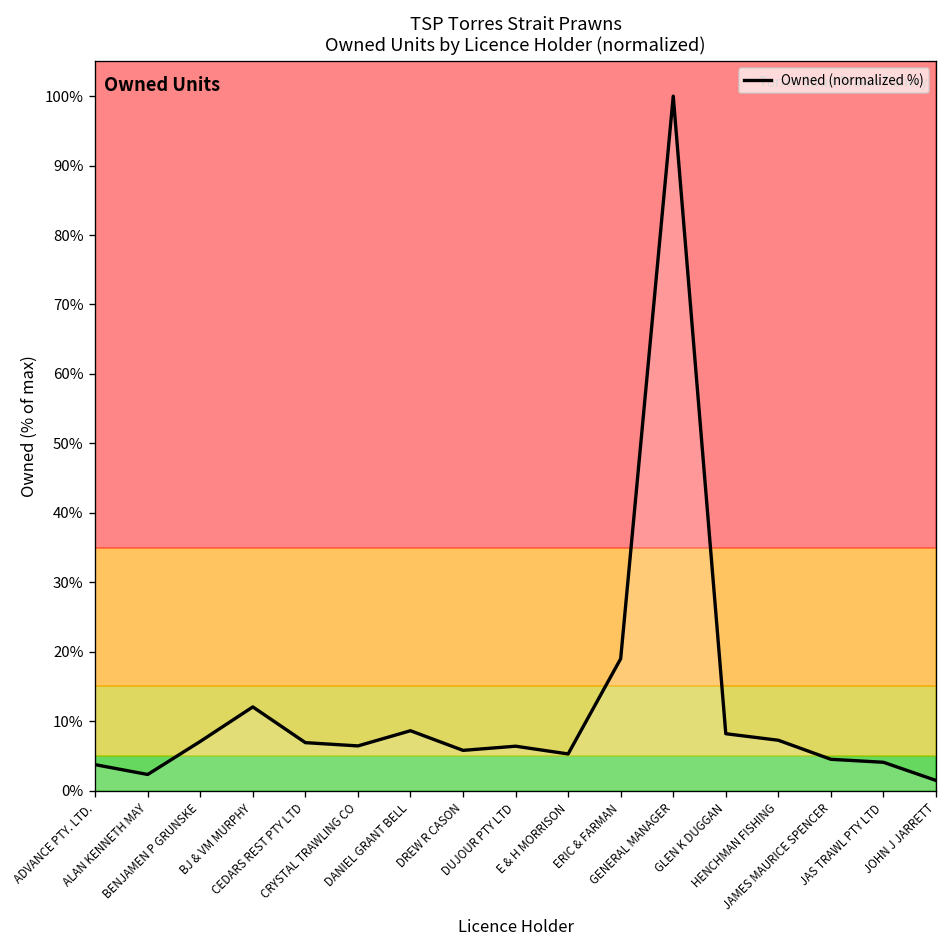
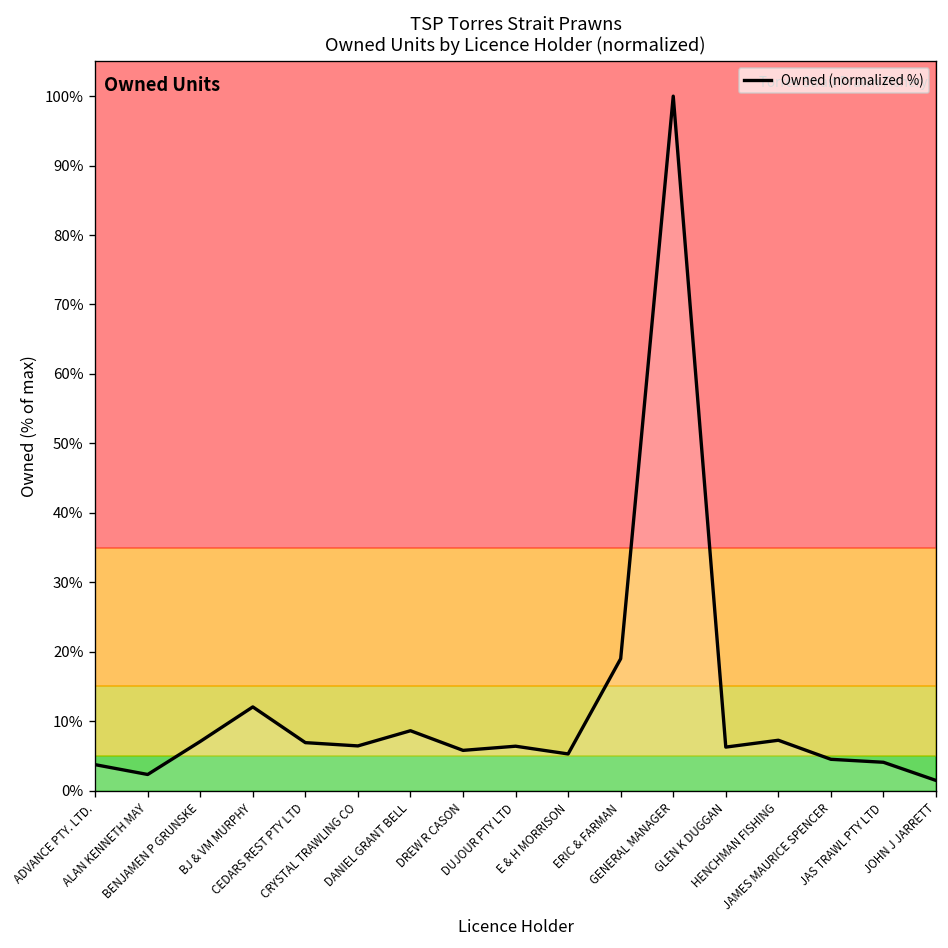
GLEN K DUGGAN: 8% -> 6%
